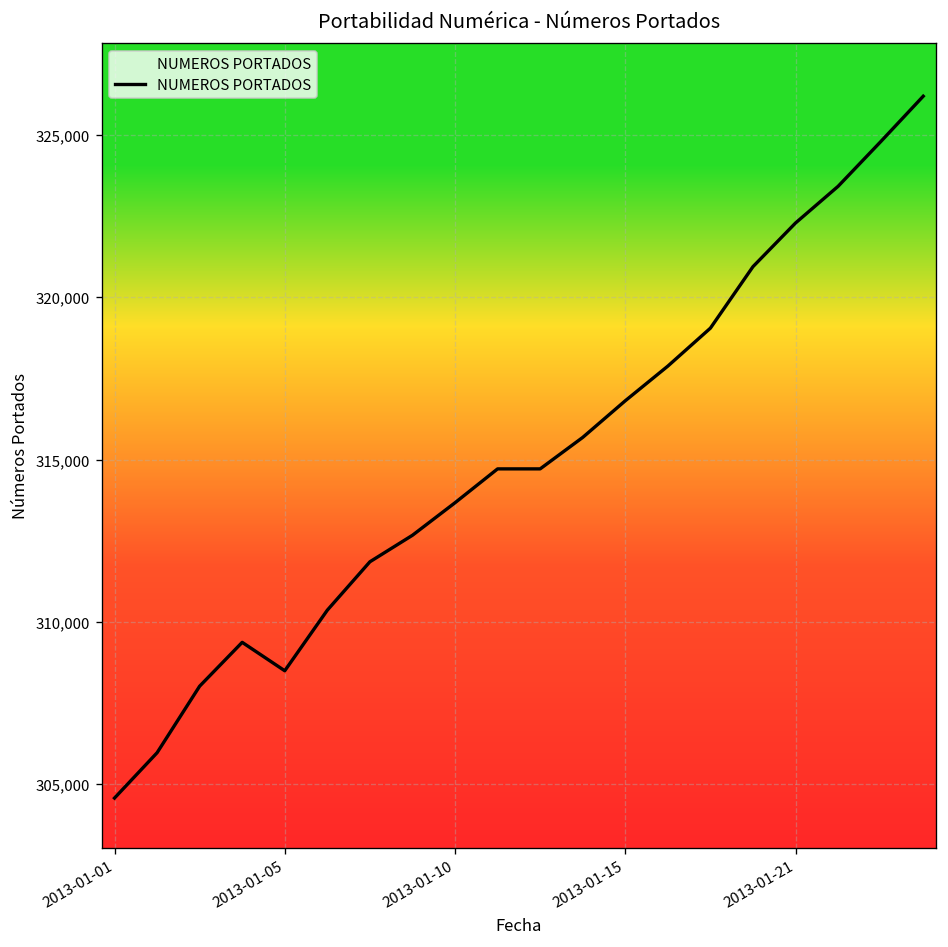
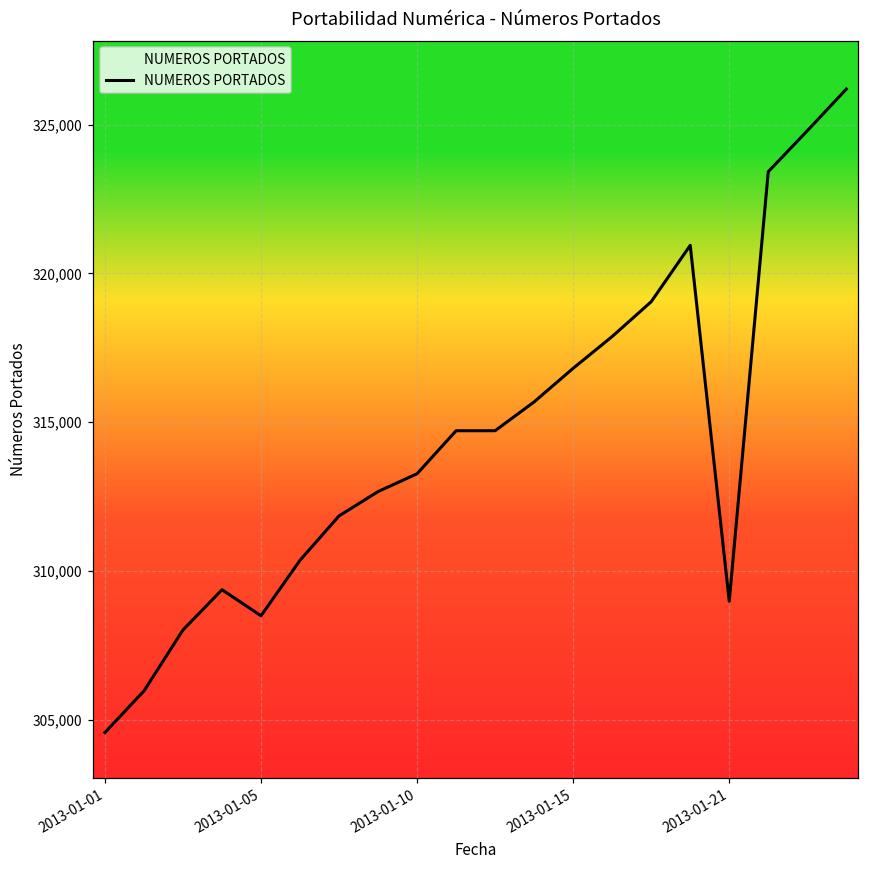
2013-01-10: 313,700 -> 313,300
2013-01-21: 322,300 -> 309,000
